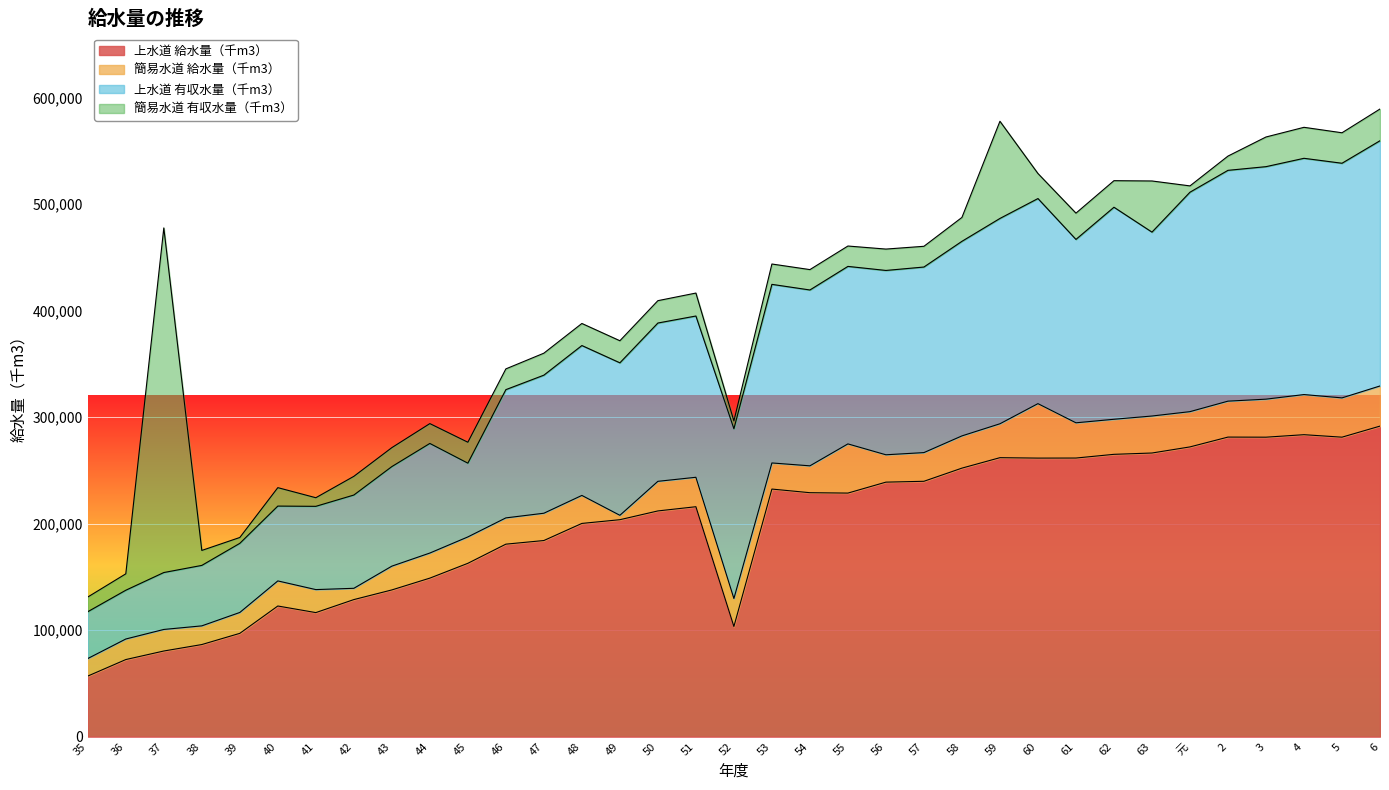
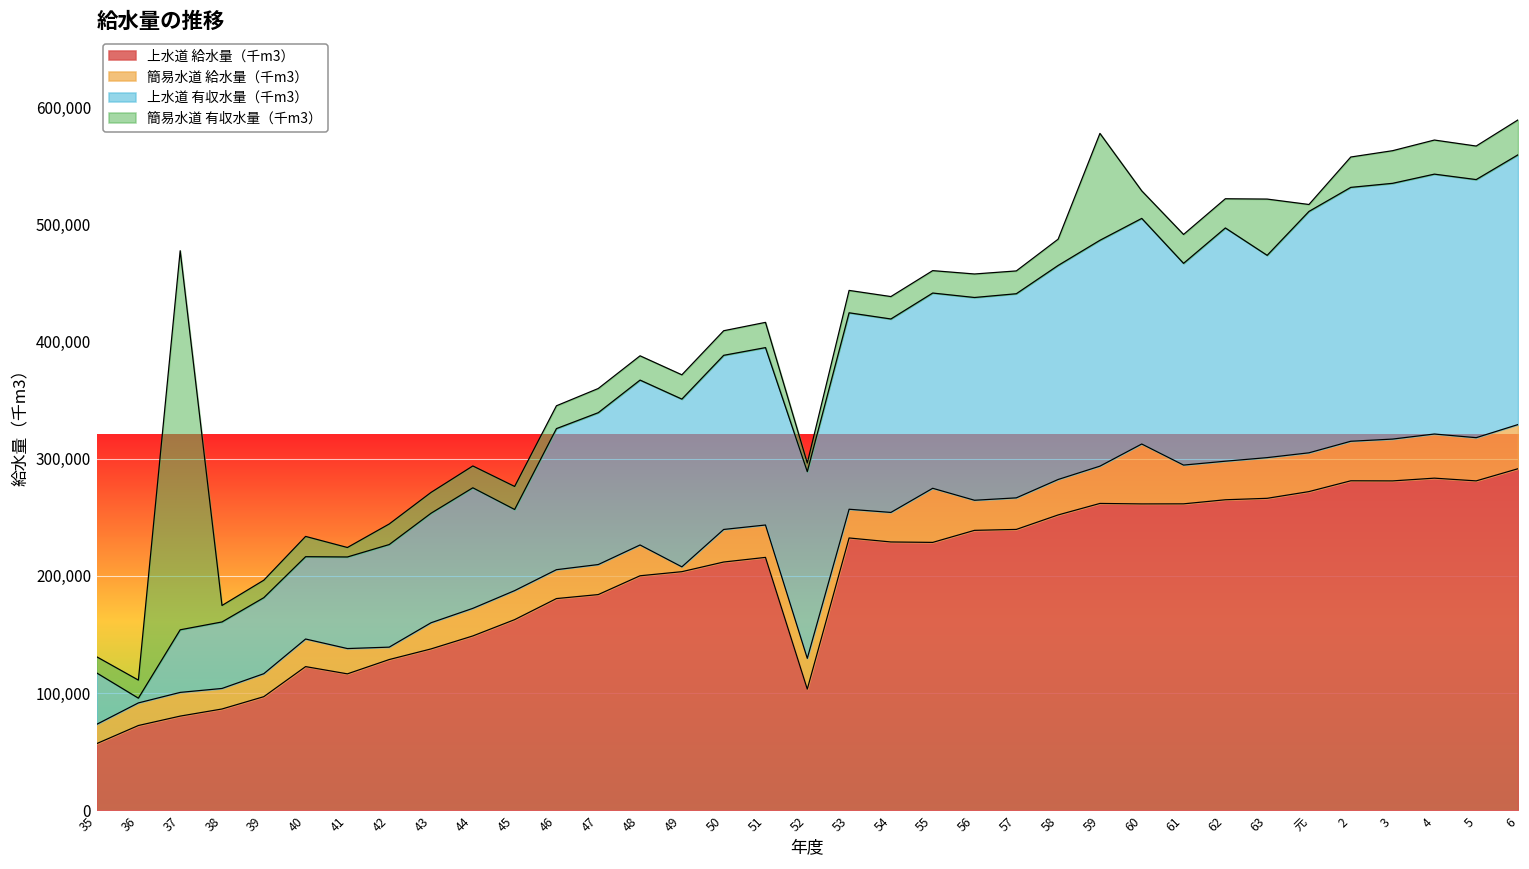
上水道 有収水量（千m3）, 36: 46,000 -> 4,000
簡易水道 有収水量（千m3）, 39: 6,000 -> 15,000
簡易水道 有収水量（千m3）, 2: 13,000 -> 26,000
